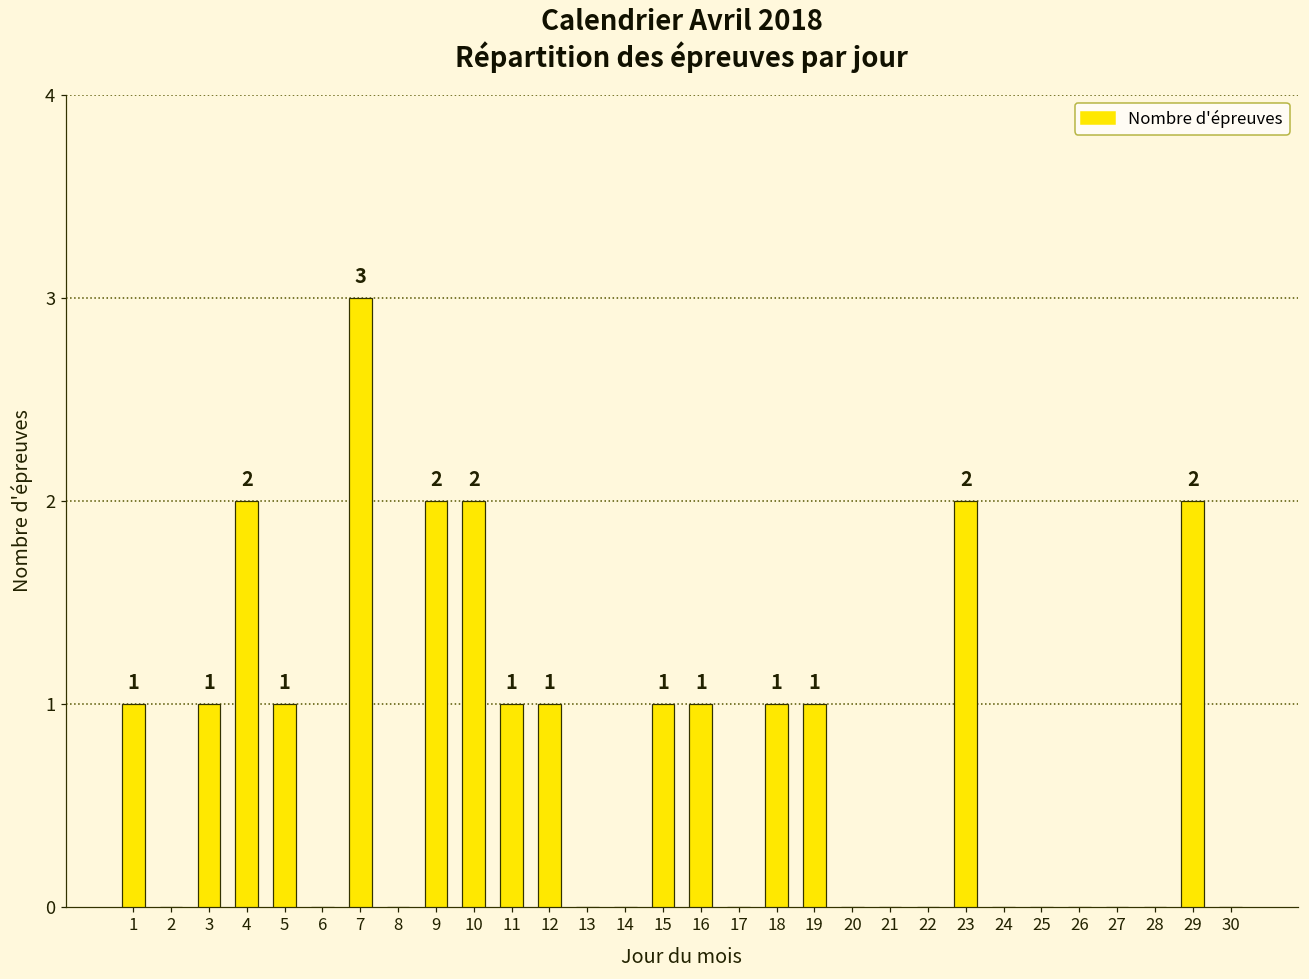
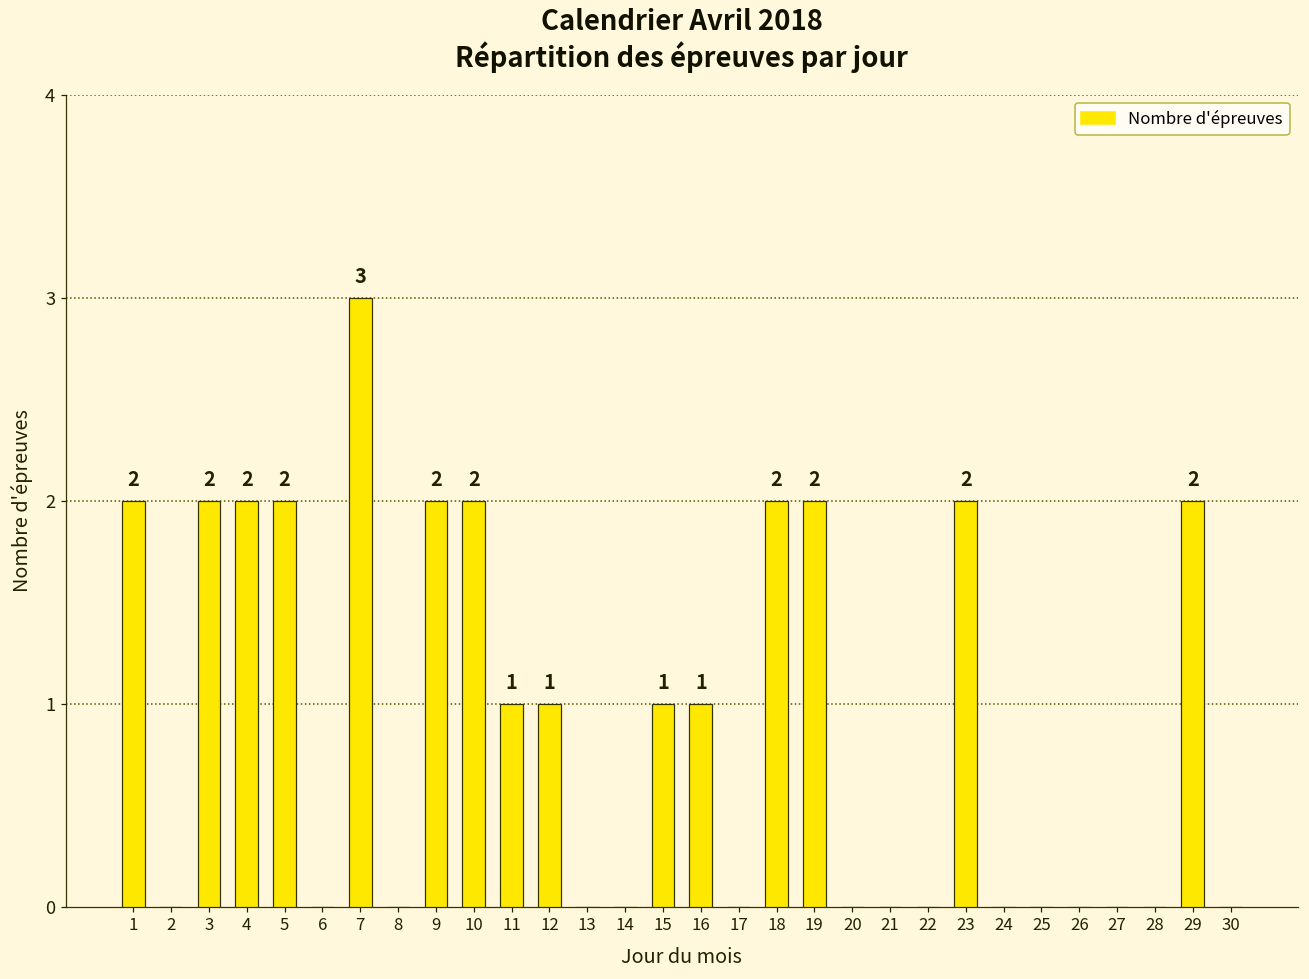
1: 1 -> 2
3: 1 -> 2
5: 1 -> 2
18: 1 -> 2
19: 1 -> 2
